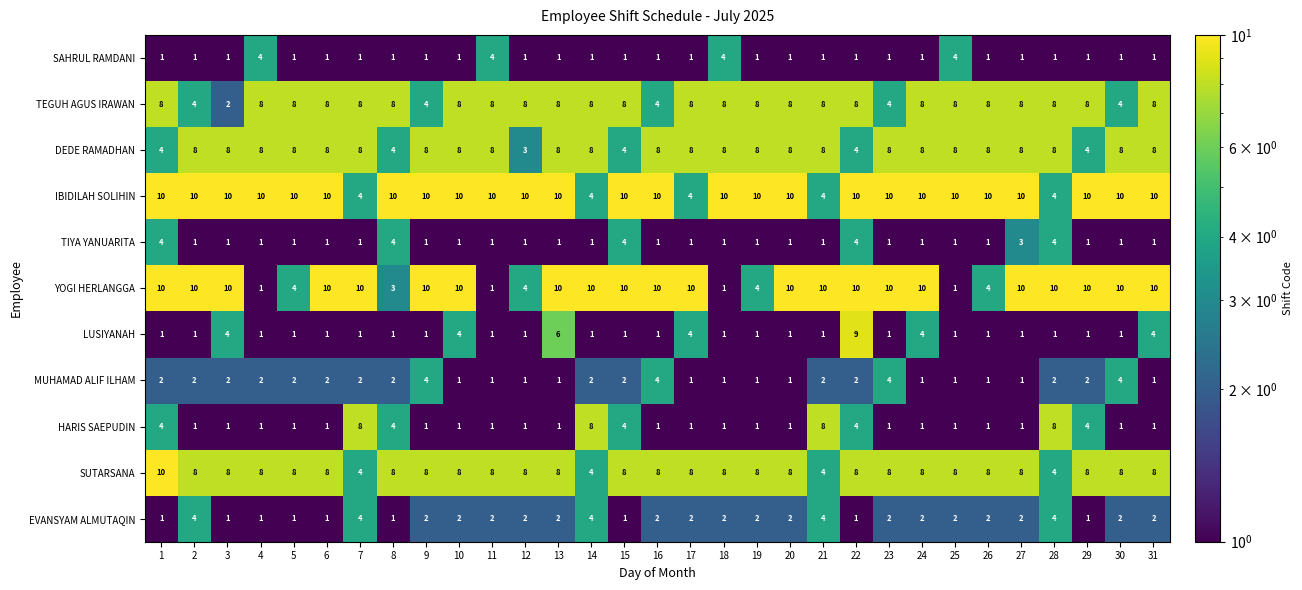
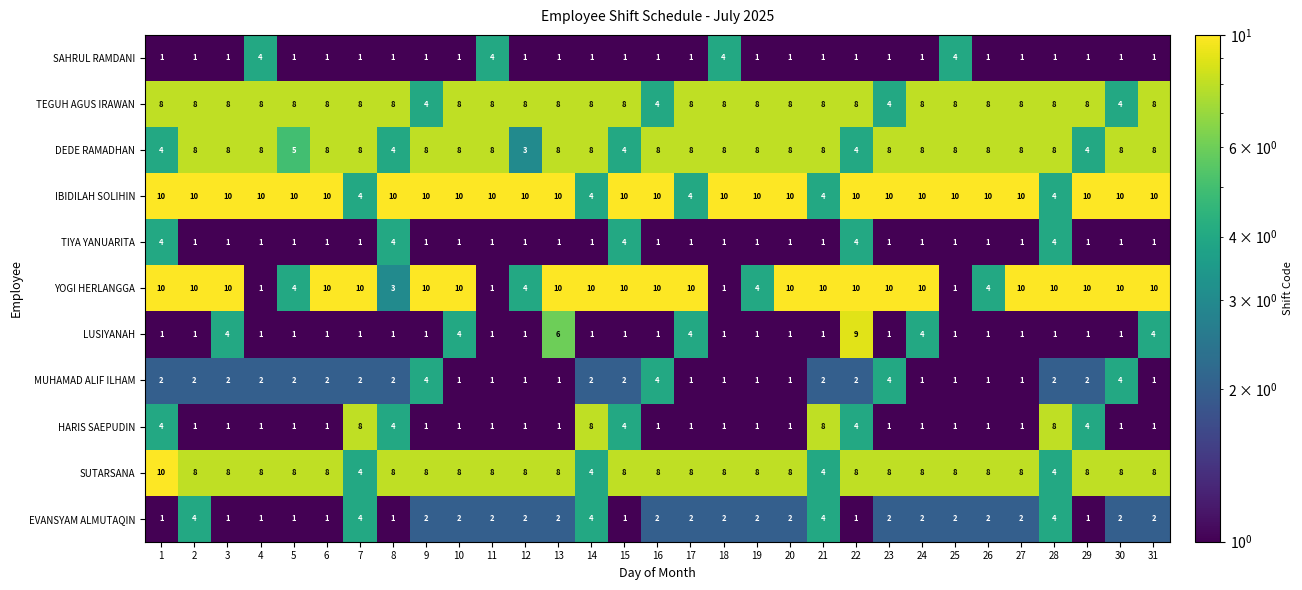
TEGUH AGUS IRAWAN, 2: 4 -> 8
TEGUH AGUS IRAWAN, 3: 2 -> 8
DEDE RAMADHAN, 5: 8 -> 5
TIYA YANUARITA, 27: 3 -> 1
